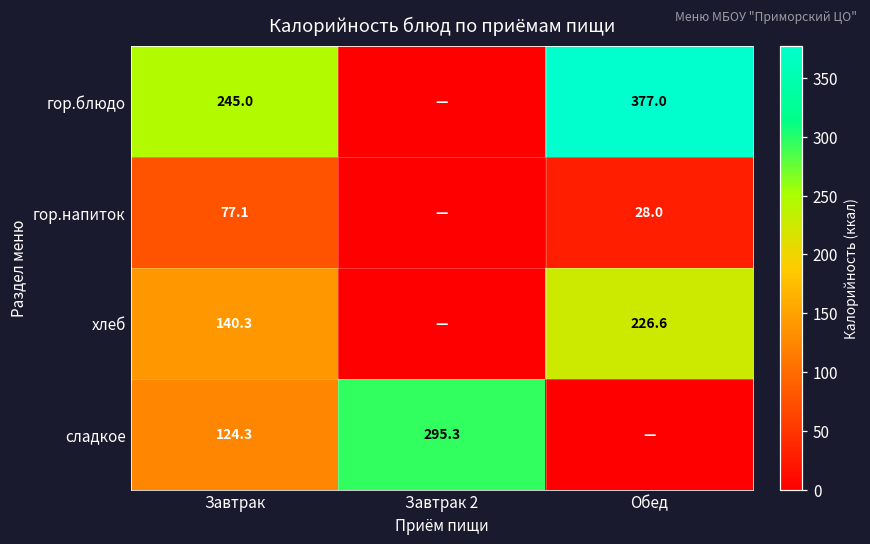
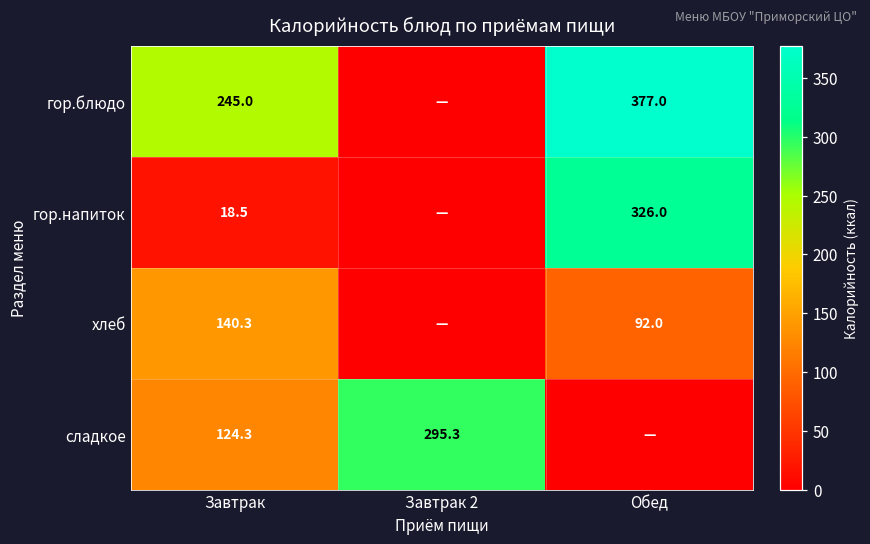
гор.напиток, Завтрак: 77.1 -> 18.5
гор.напиток, Обед: 28.0 -> 326.0
хлеб, Обед: 226.6 -> 92.0
